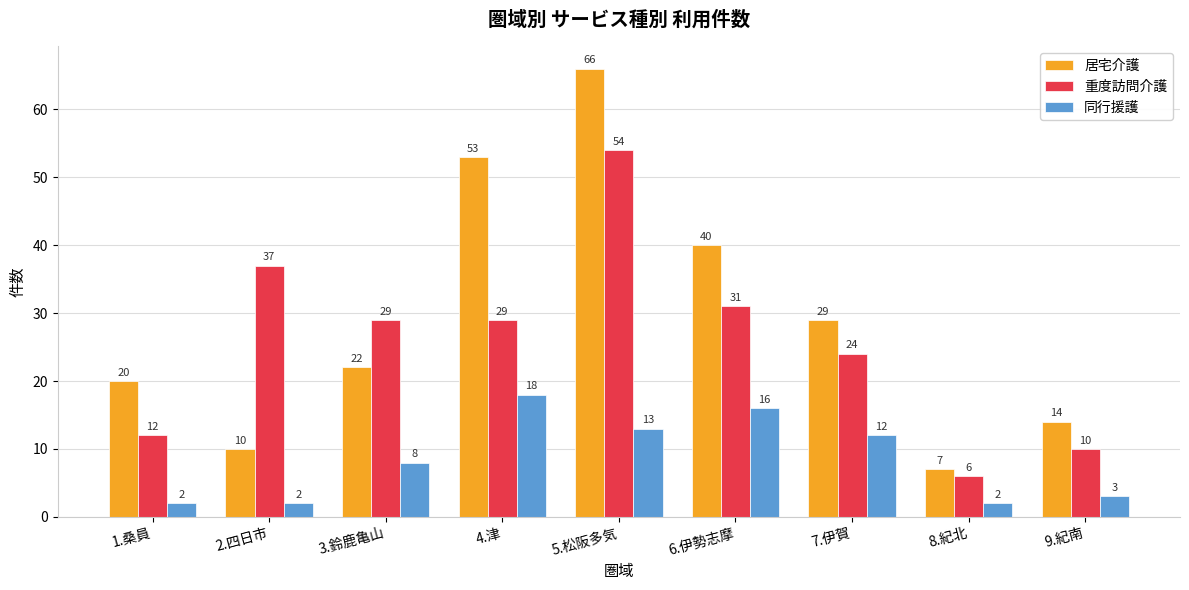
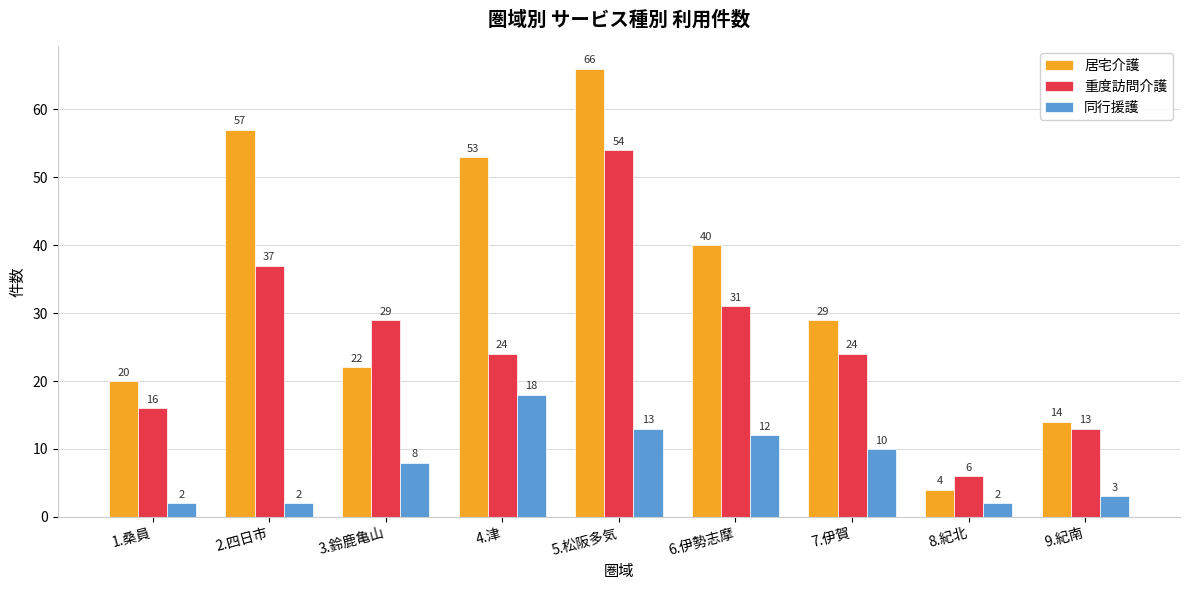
重度訪問介護, 1.桑員: 12 -> 16
居宅介護, 2.四日市: 10 -> 57
重度訪問介護, 4.津: 29 -> 24
同行援護, 6.伊勢志摩: 16 -> 12
同行援護, 7.伊賀: 12 -> 10
居宅介護, 8.紀北: 7 -> 4
重度訪問介護, 9.紀南: 10 -> 13
